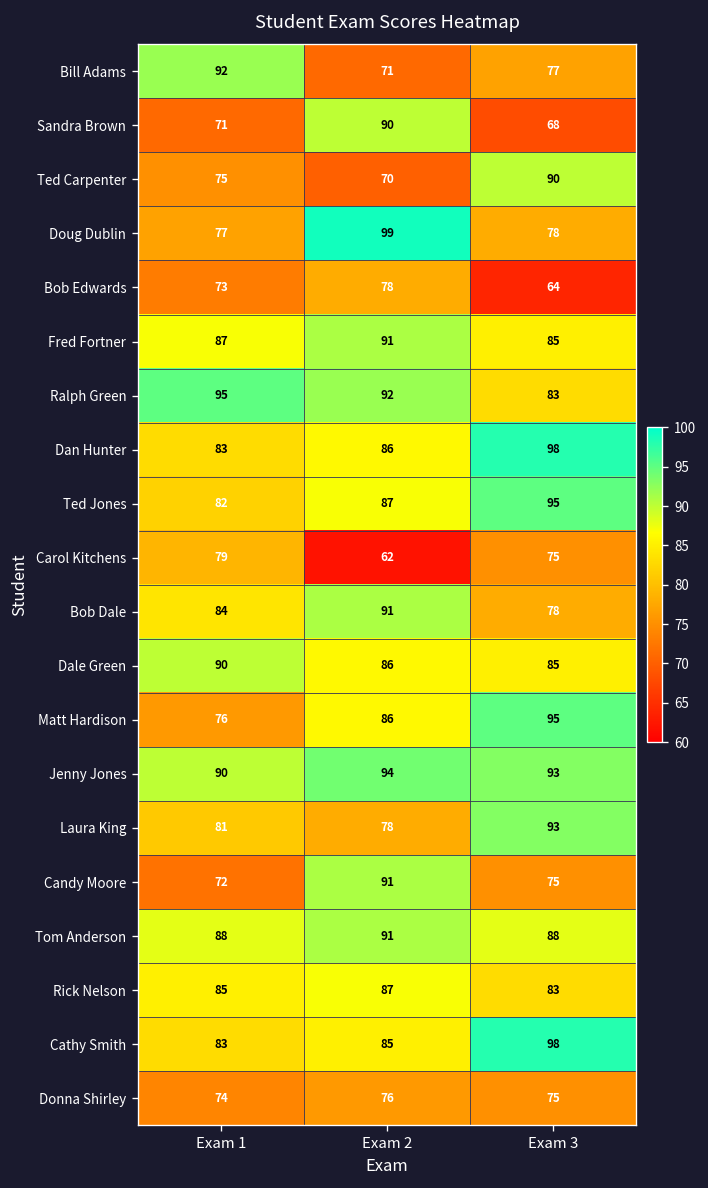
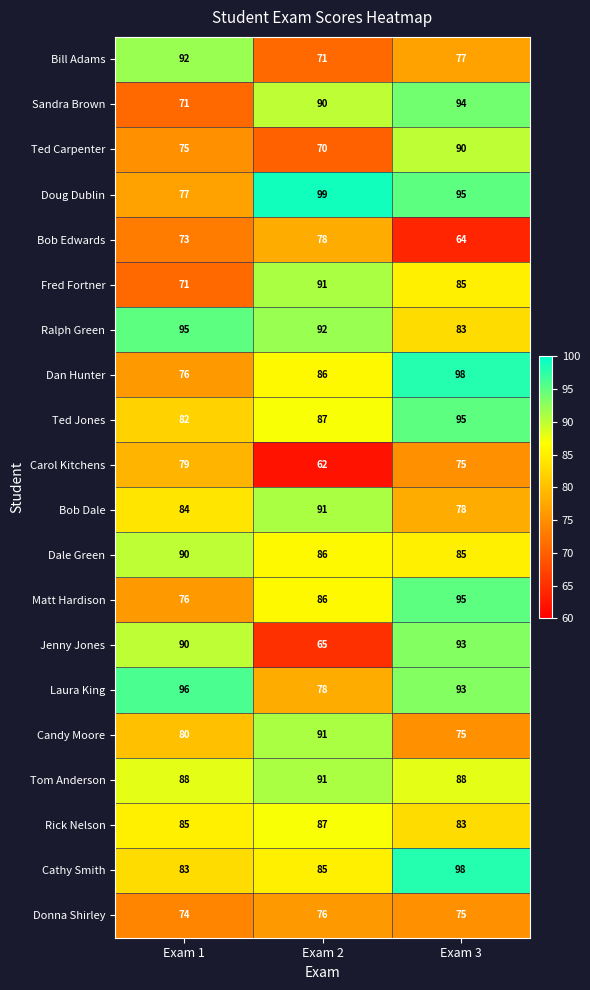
Sandra Brown, Exam 3: 68 -> 94
Doug Dublin, Exam 3: 78 -> 95
Fred Fortner, Exam 1: 87 -> 71
Dan Hunter, Exam 1: 83 -> 76
Jenny Jones, Exam 2: 94 -> 65
Laura King, Exam 1: 81 -> 96
Candy Moore, Exam 1: 72 -> 80
